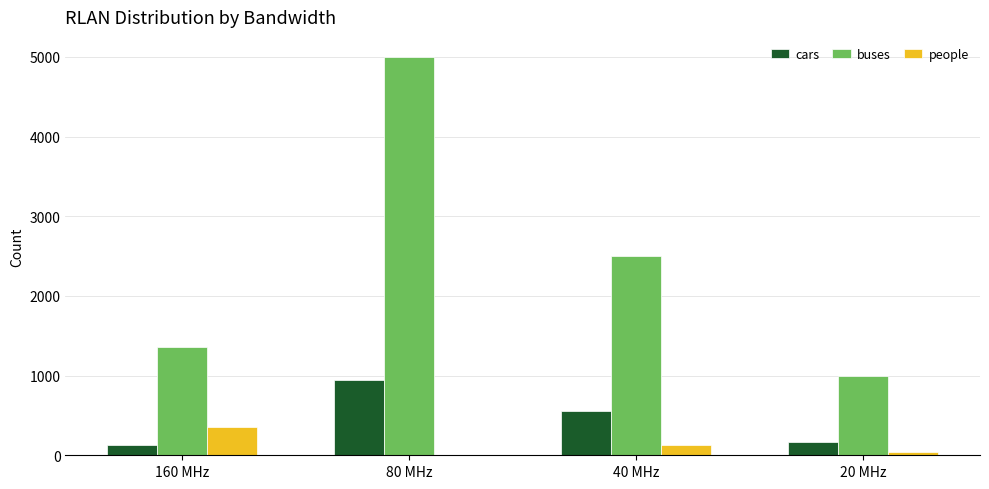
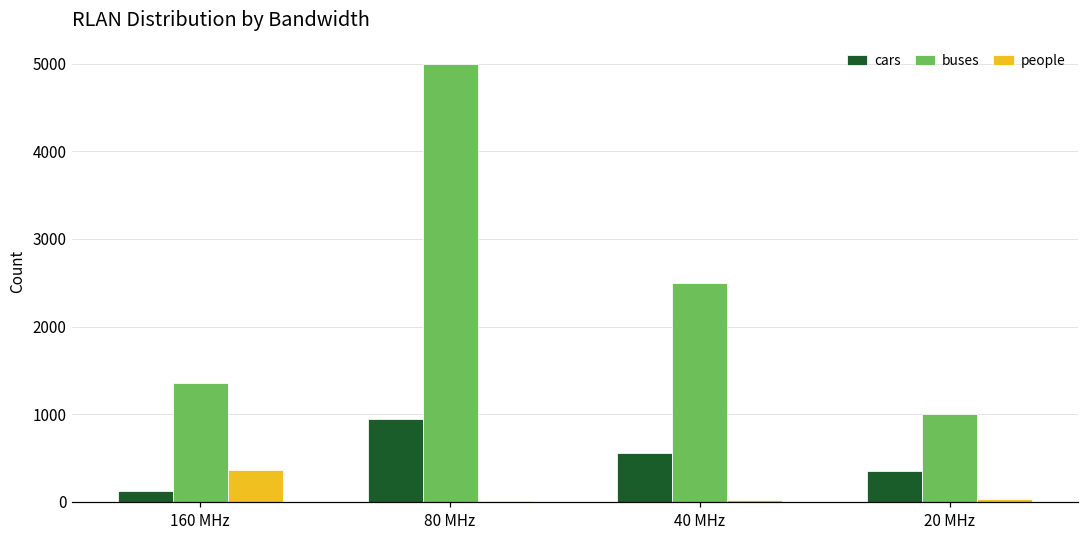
people, 40 MHz: 100 -> 0
cars, 20 MHz: 200 -> 400
